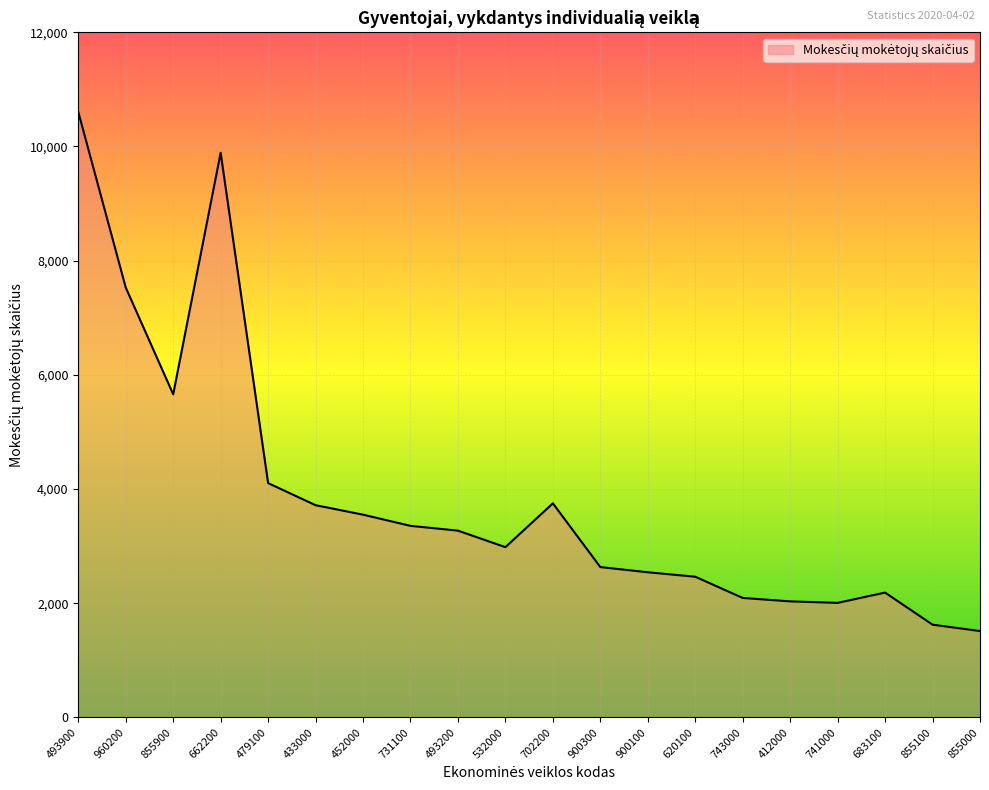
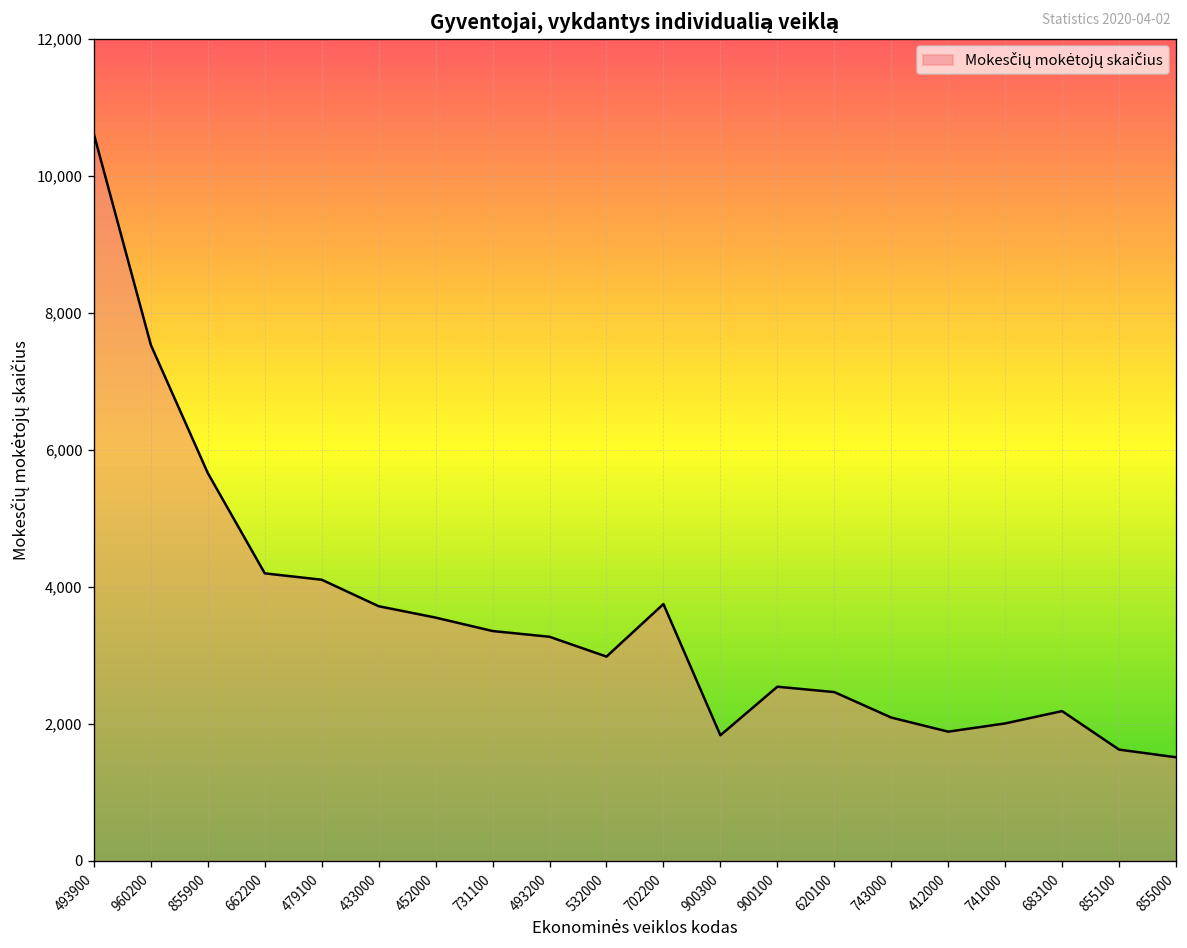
662200: 9,900 -> 4,200
900300: 2,600 -> 1,800
412000: 2,000 -> 1,900
